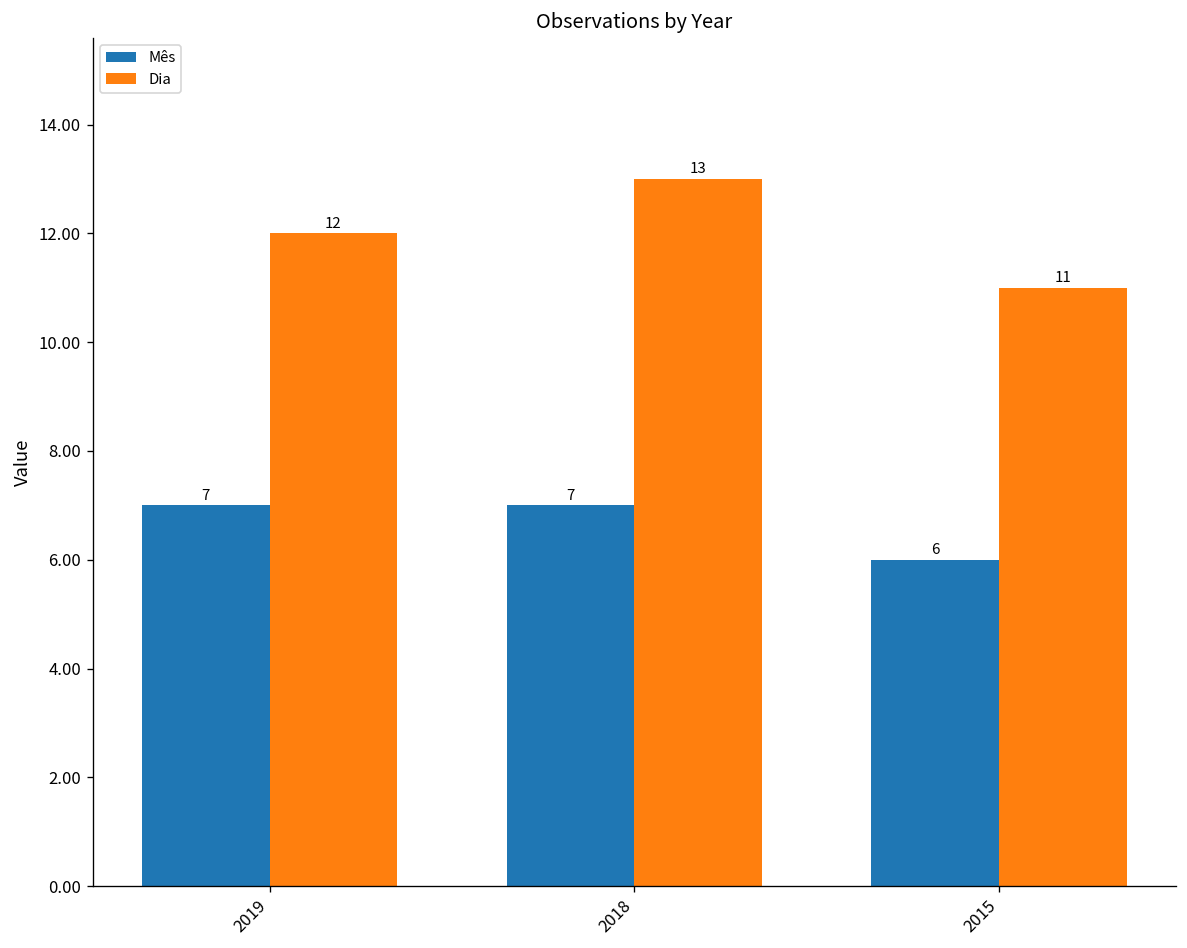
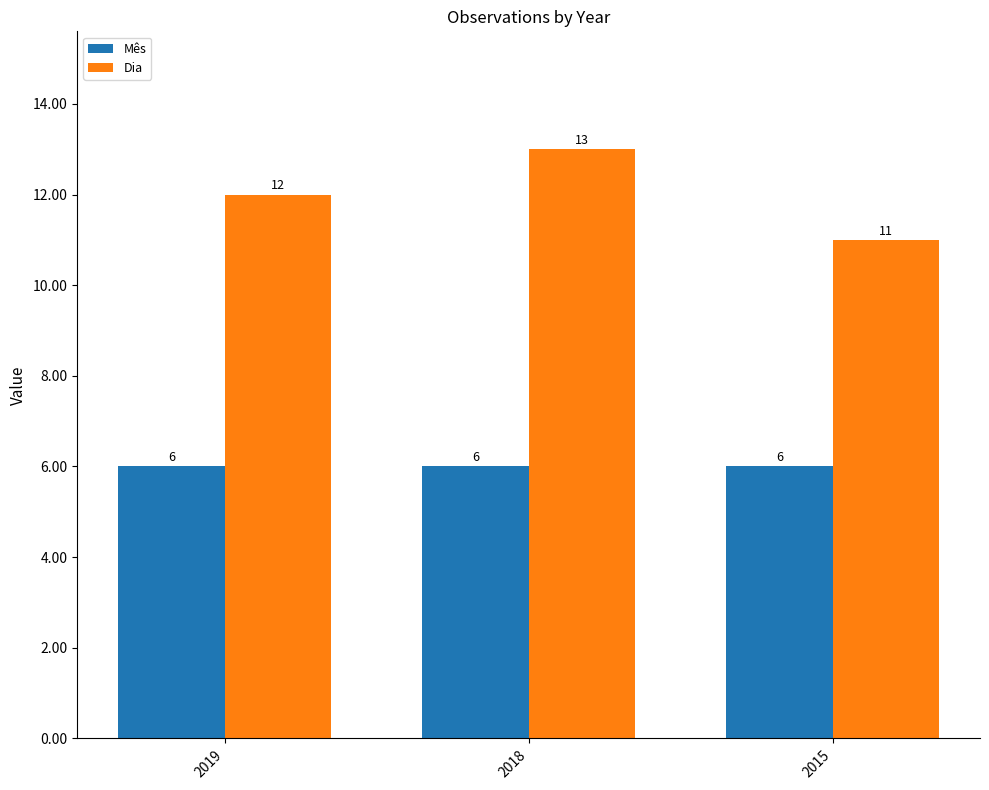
Mês, 2019: 7 -> 6
Mês, 2018: 7 -> 6
